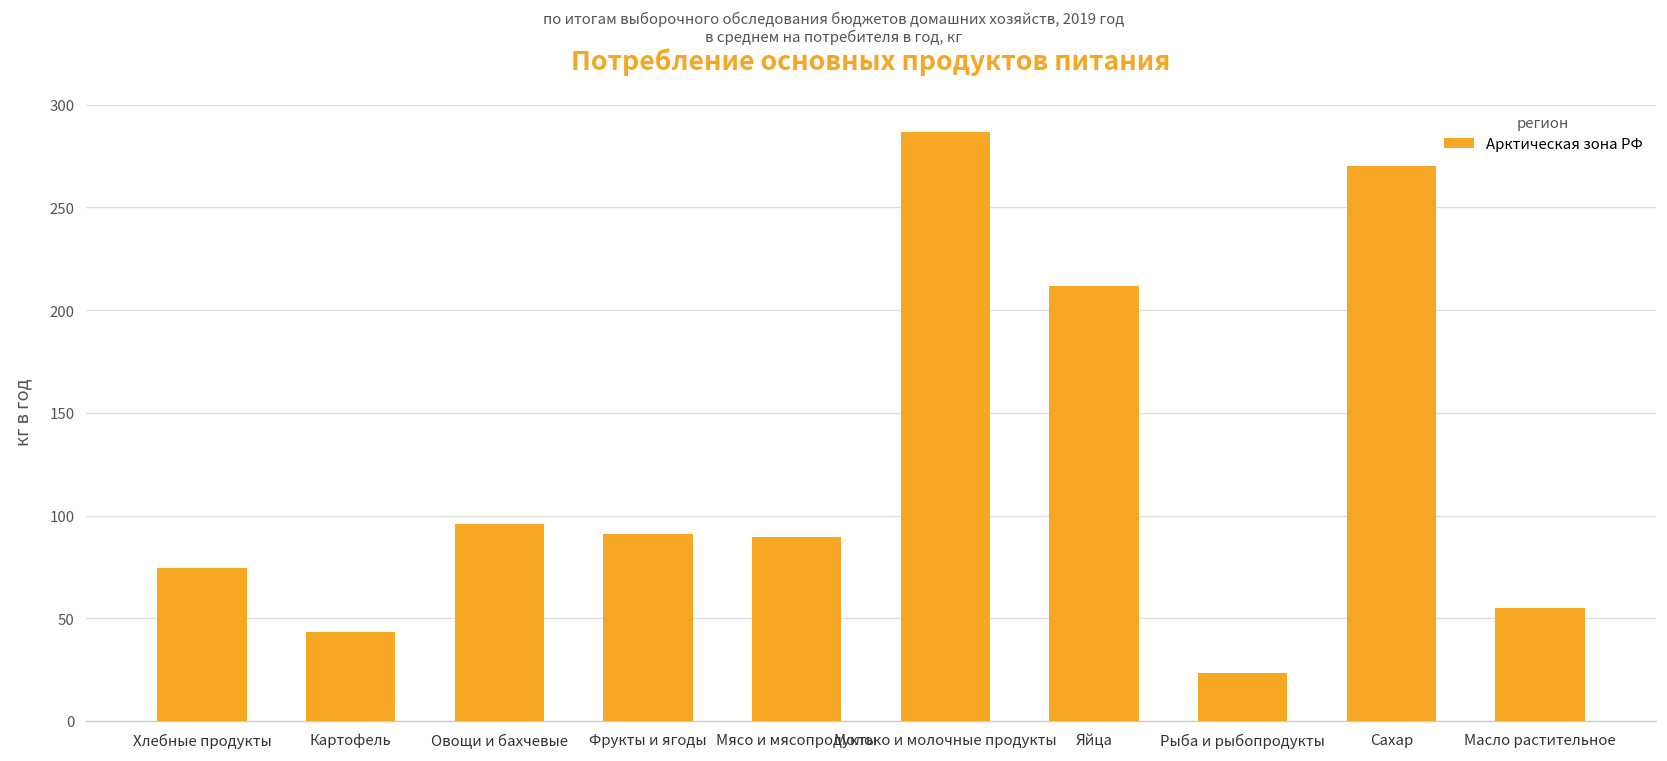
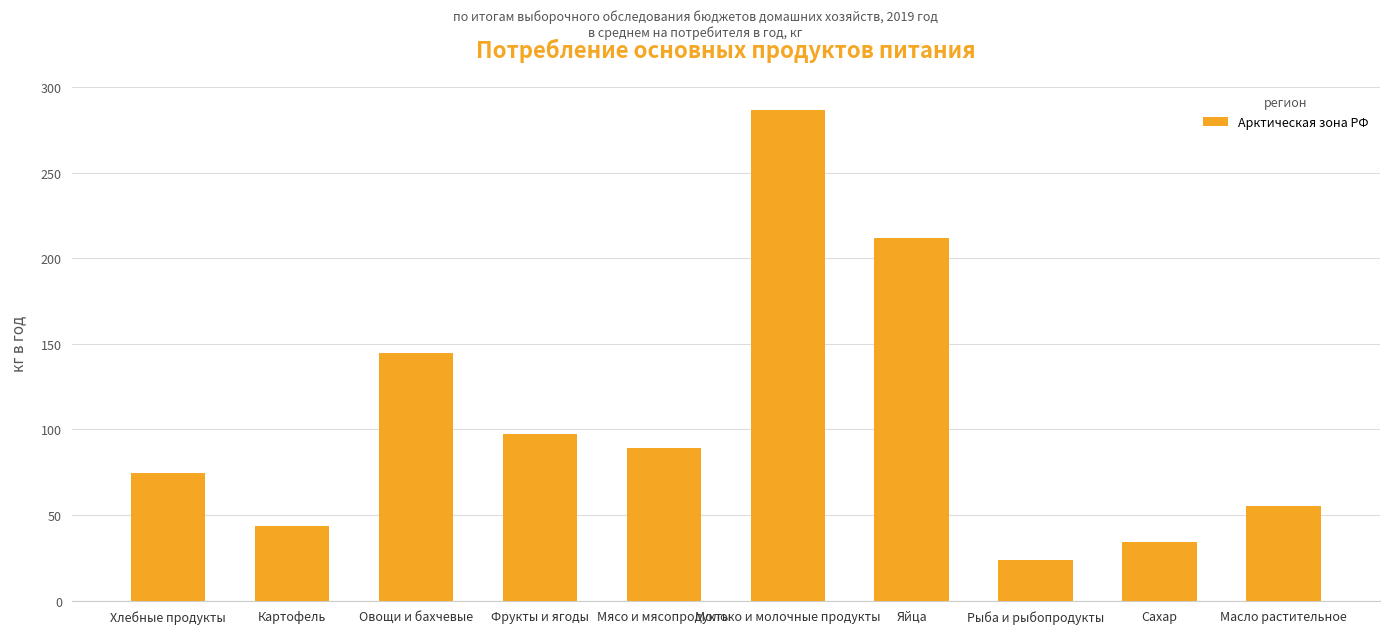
Овощи и бахчевые: 96 -> 145
Фрукты и ягоды: 91 -> 97
Сахар: 270 -> 34
